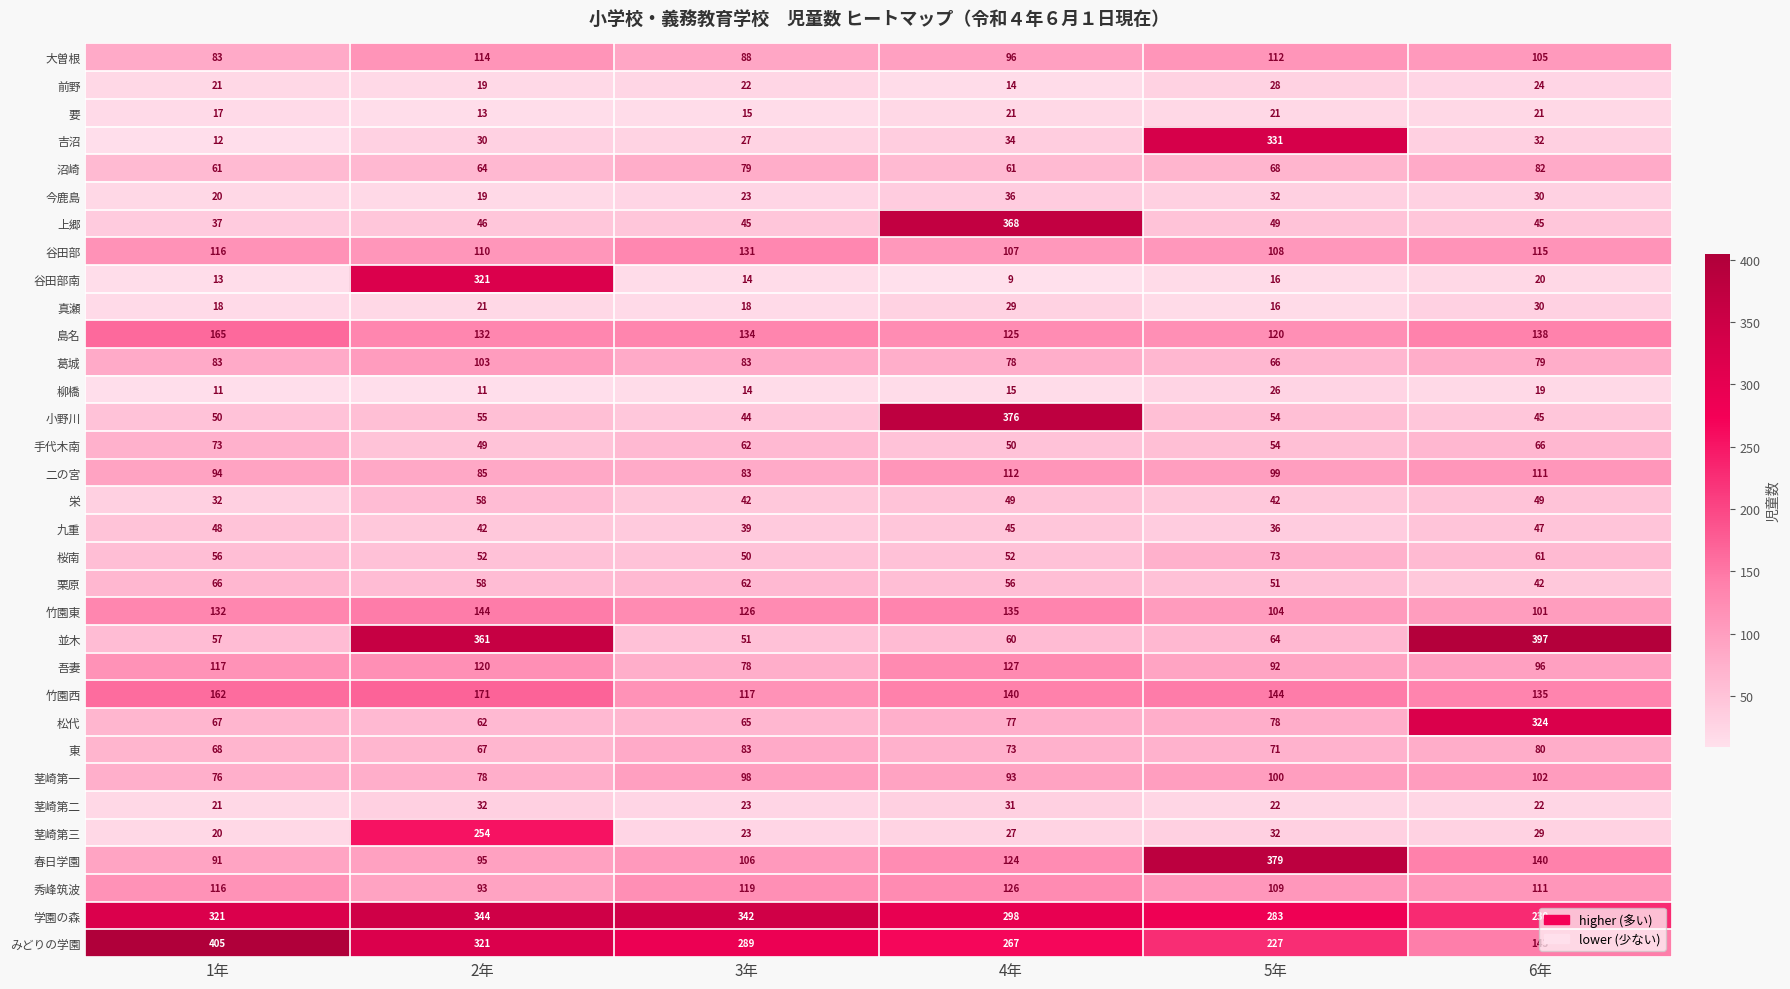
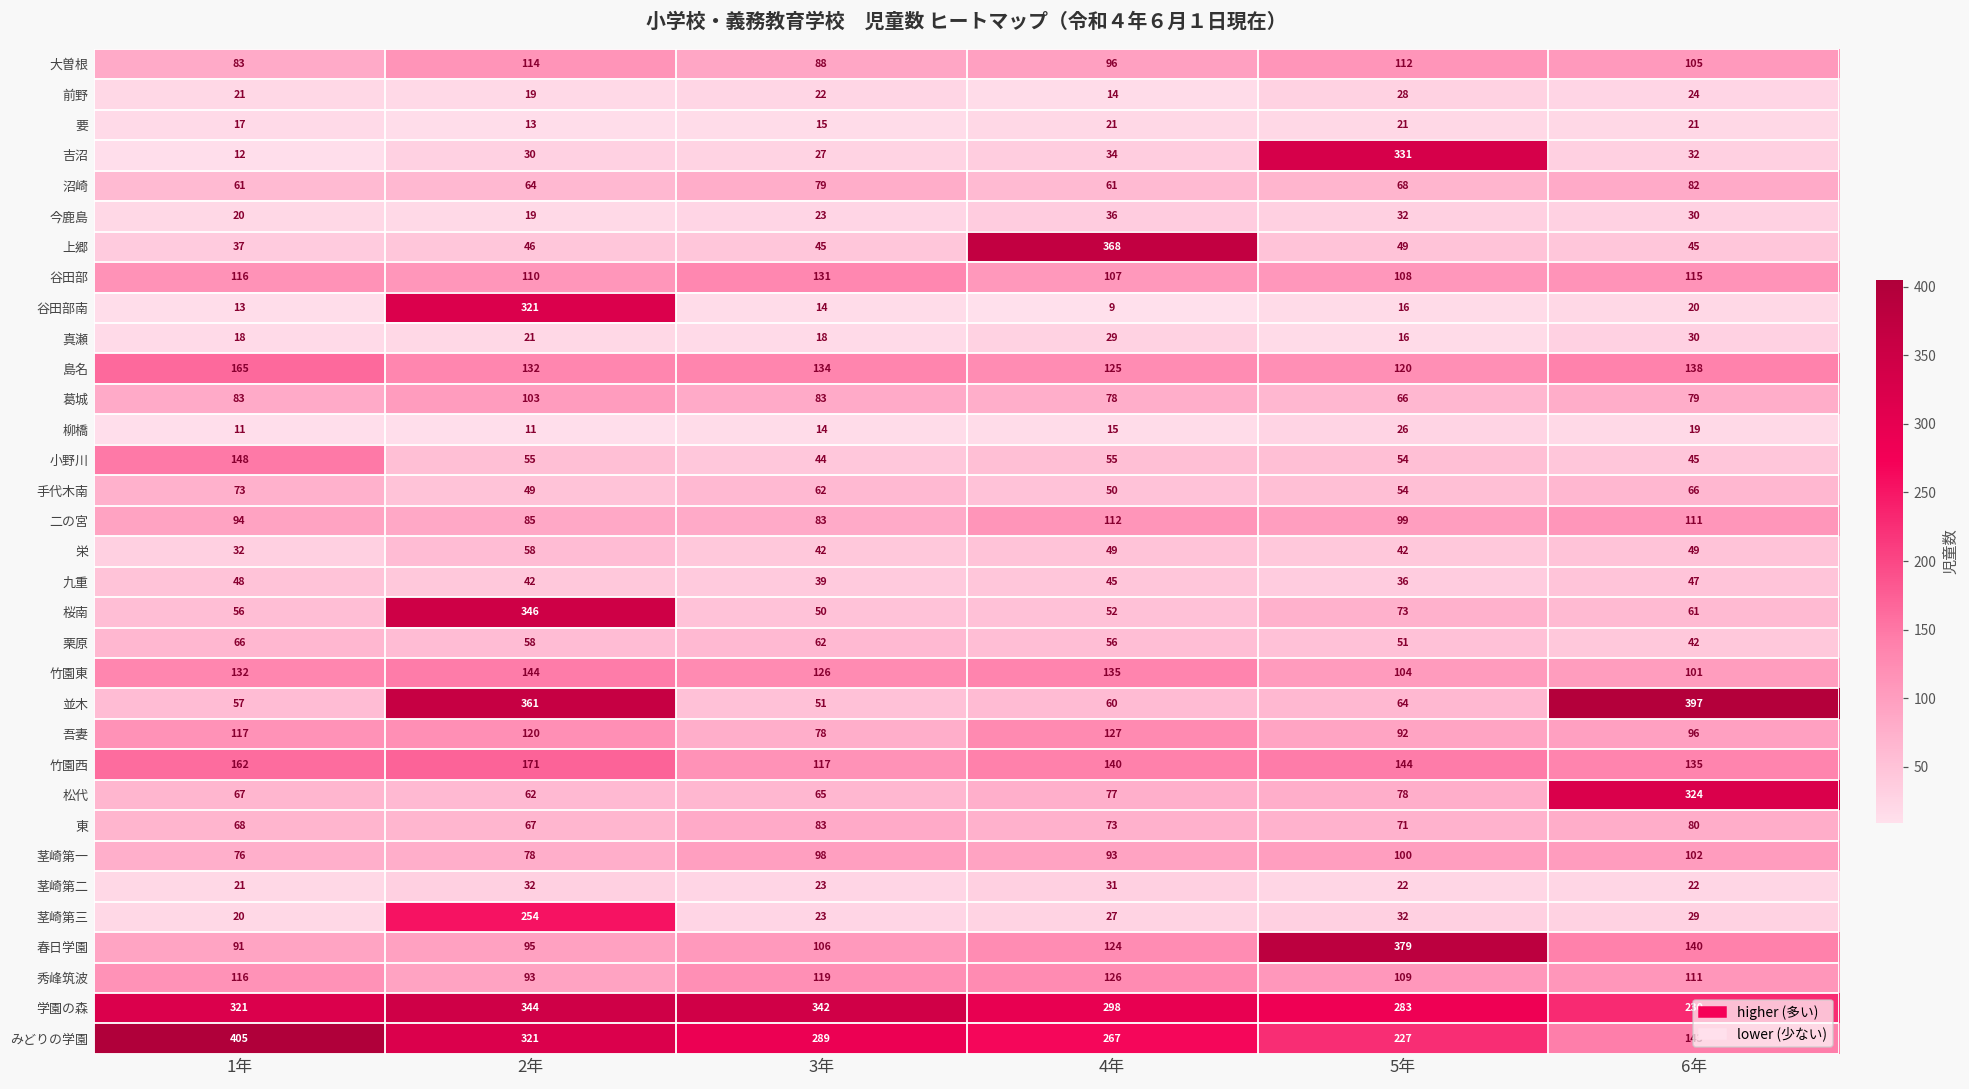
小野川, 1年: 50 -> 148
小野川, 4年: 376 -> 55
桜南, 2年: 52 -> 346
